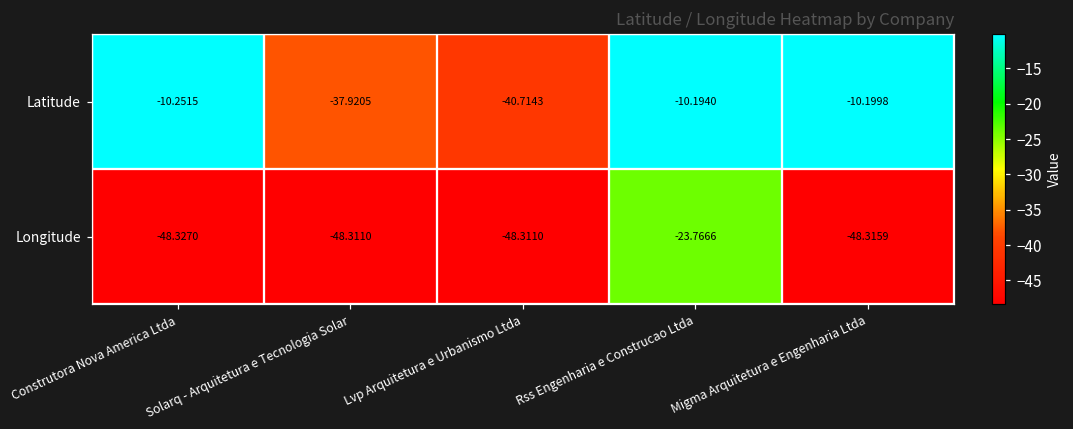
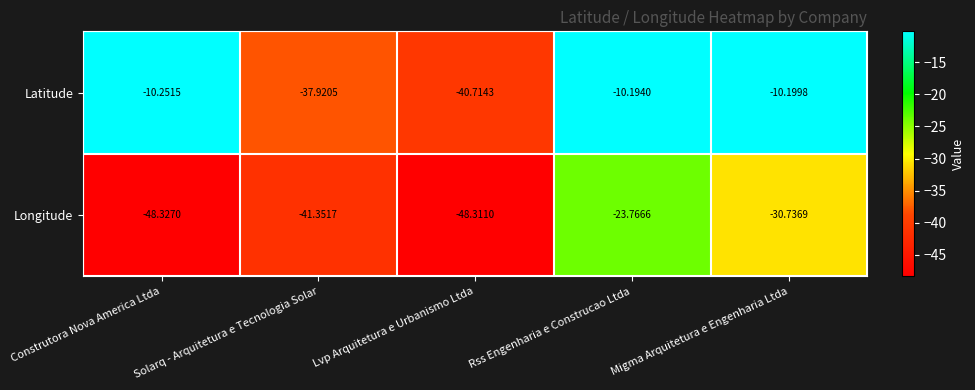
Longitude, Solarq - Arquitetura e Tecnologia Solar: -48.3110 -> -41.3517
Longitude, Migma Arquitetura e Engenharia Ltda: -48.3159 -> -30.7369
